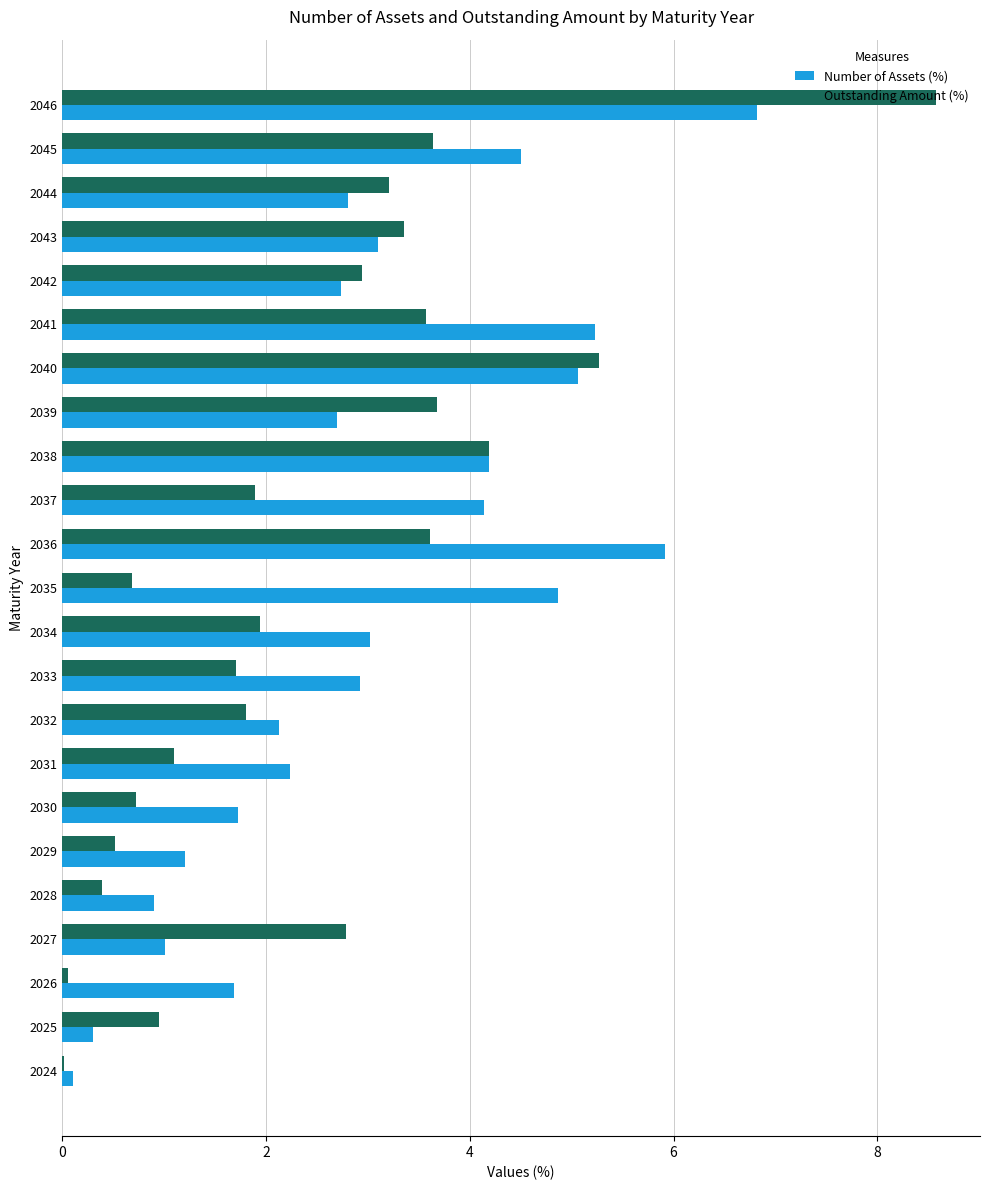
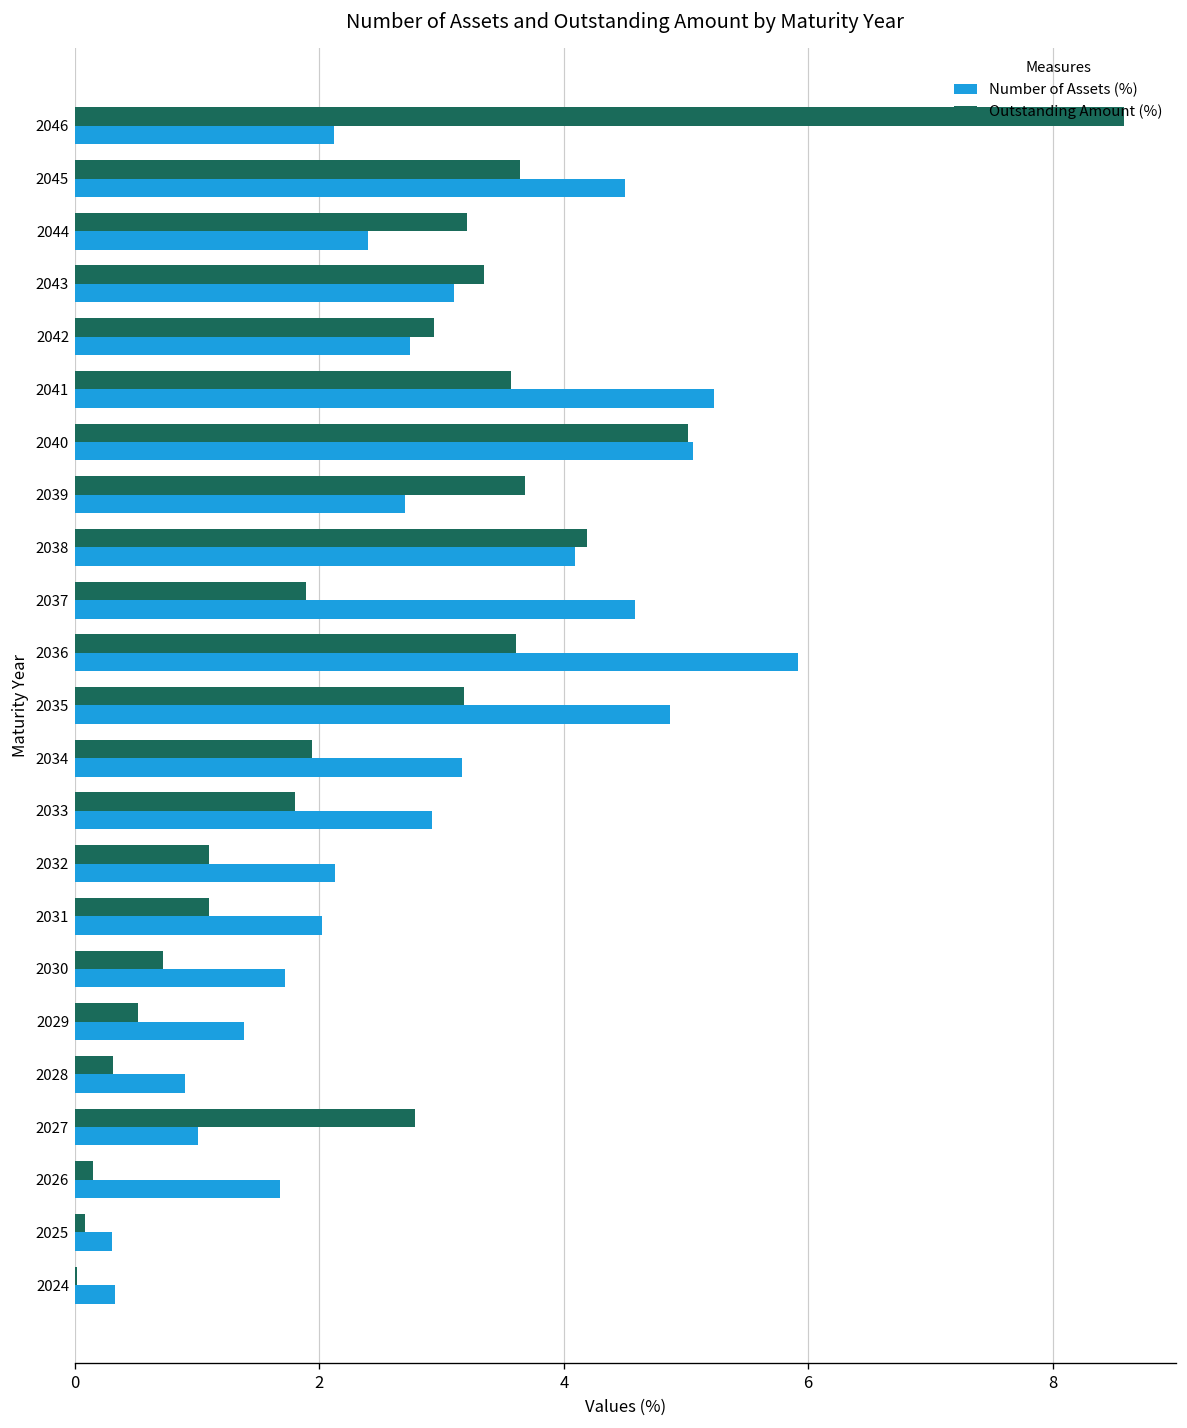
Number of Assets (%), 2046: 6.82 -> 2.12
Number of Assets (%), 2044: 2.8 -> 2.4
Outstanding Amount (%), 2040: 5.27 -> 5.02
Number of Assets (%), 2038: 4.19 -> 4.09
Number of Assets (%), 2037: 4.14 -> 4.58
Outstanding Amount (%), 2035: 0.68 -> 3.18
Number of Assets (%), 2034: 3.02 -> 3.17
Outstanding Amount (%), 2033: 1.7 -> 1.8
Outstanding Amount (%), 2032: 1.8 -> 1.1
Number of Assets (%), 2031: 2.23 -> 2.02
Number of Assets (%), 2029: 1.20 -> 1.38
Outstanding Amount (%), 2028: 0.39 -> 0.31
Outstanding Amount (%), 2026: 0.05 -> 0.15
Outstanding Amount (%), 2025: 0.95 -> 0.08
Number of Assets (%), 2024: 0.10 -> 0.33
